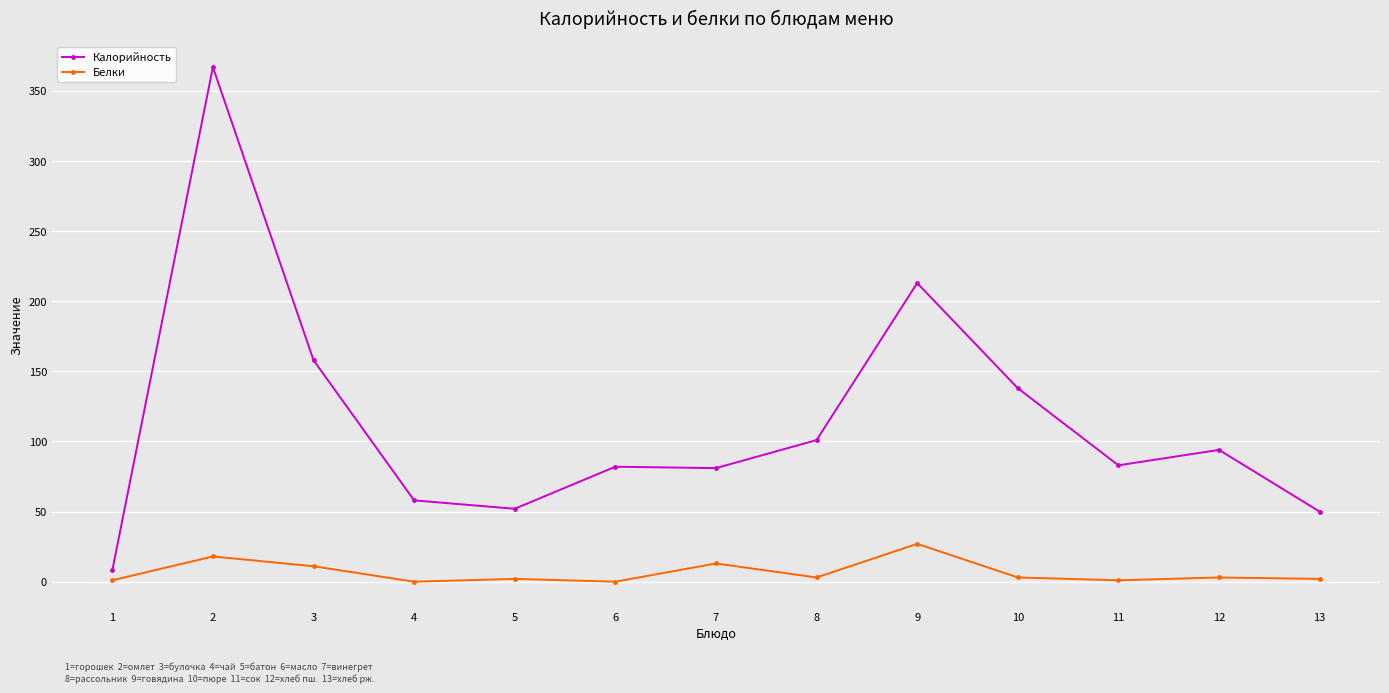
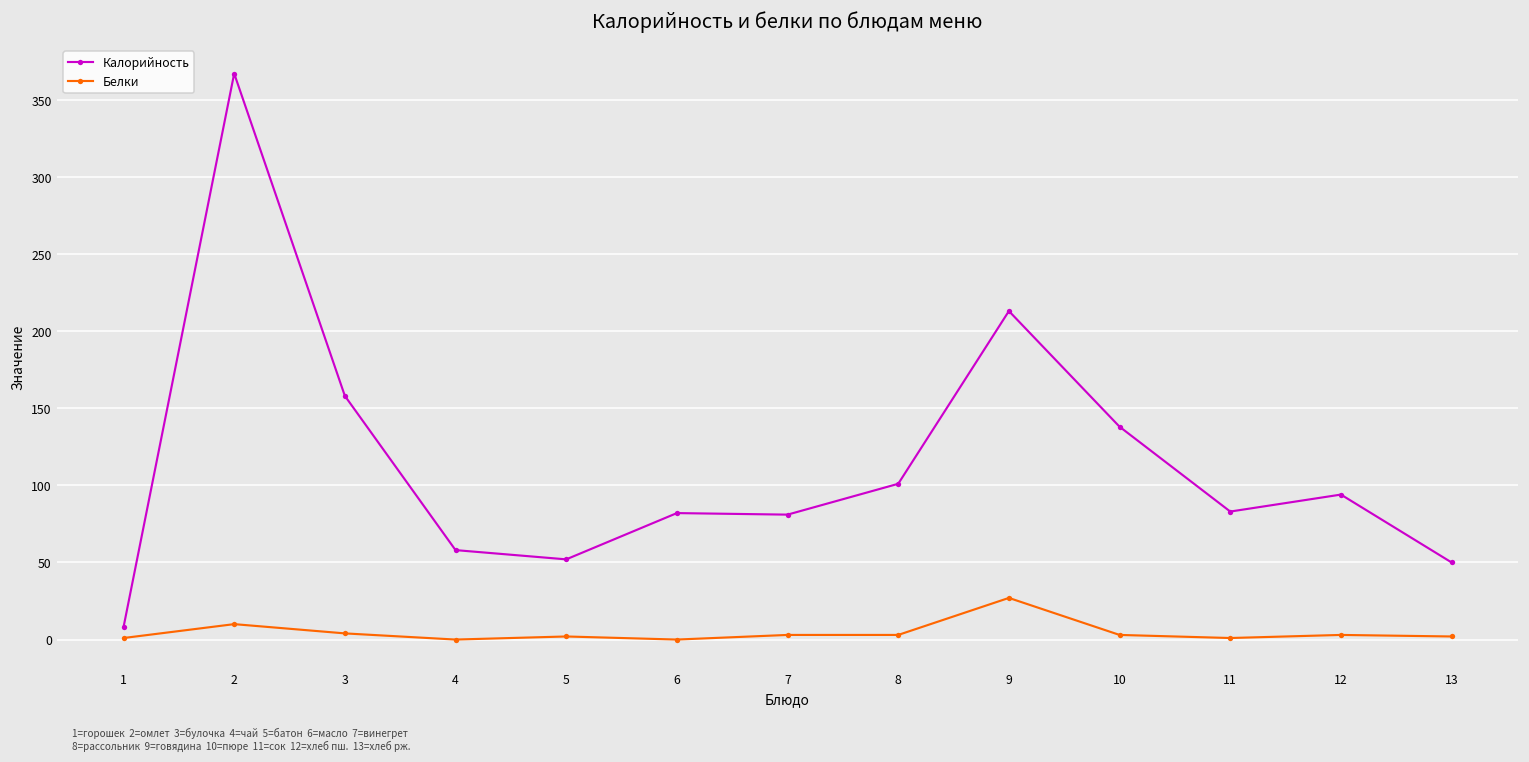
Белки, 2: 18 -> 10
Белки, 3: 11 -> 4
Белки, 7: 13 -> 3
